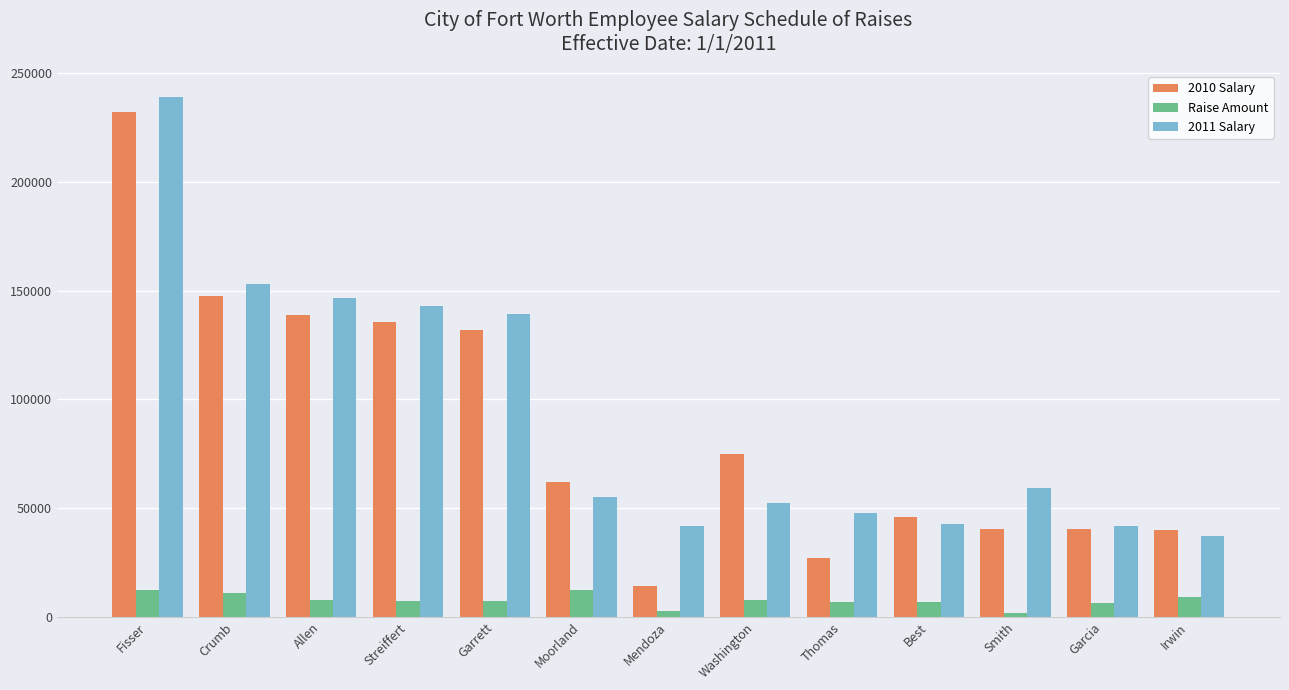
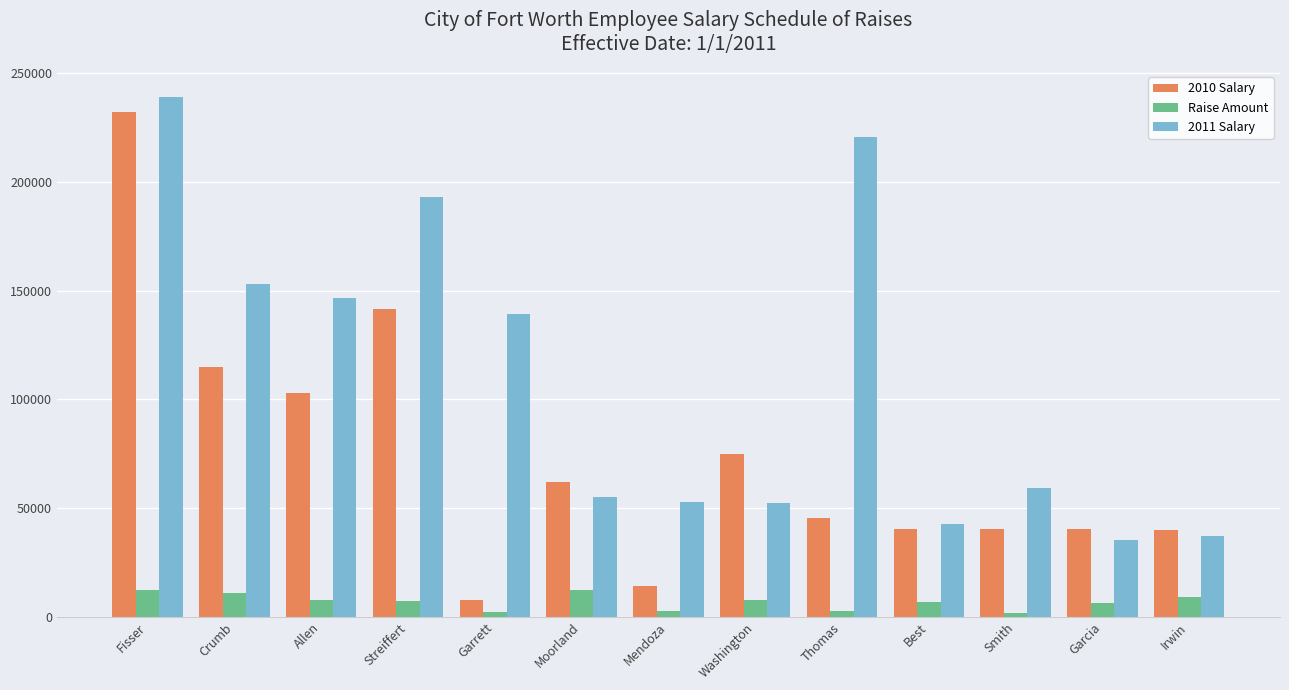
2010 Salary, Crumb: 147000 -> 115000
2010 Salary, Allen: 139000 -> 103000
2010 Salary, Streiffert: 135000 -> 142000
2011 Salary, Streiffert: 143000 -> 193000
2010 Salary, Garrett: 132000 -> 8000
Raise Amount, Garrett: 7000 -> 2000
2011 Salary, Mendoza: 42000 -> 53000
2010 Salary, Thomas: 27000 -> 45000
Raise Amount, Thomas: 7000 -> 2000
2011 Salary, Thomas: 48000 -> 221000
2010 Salary, Best: 46000 -> 40000
2011 Salary, Garcia: 42000 -> 36000
